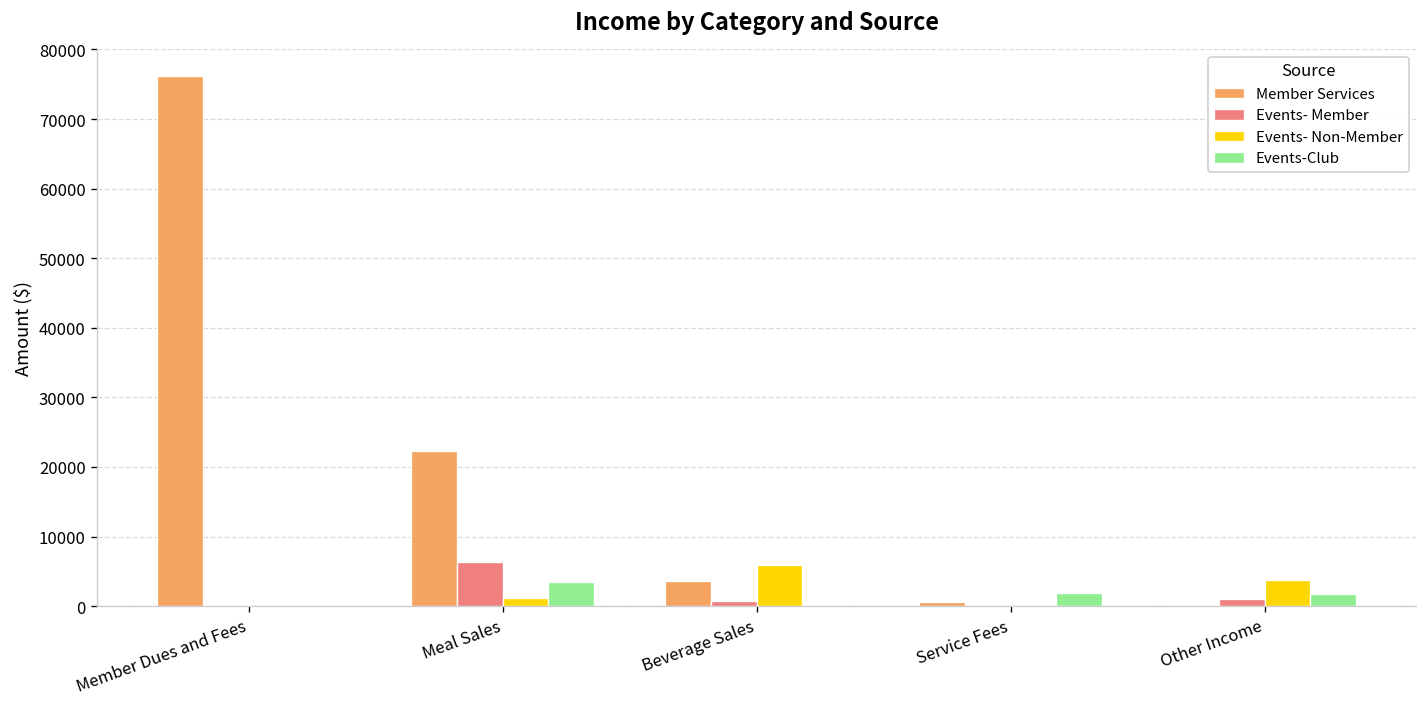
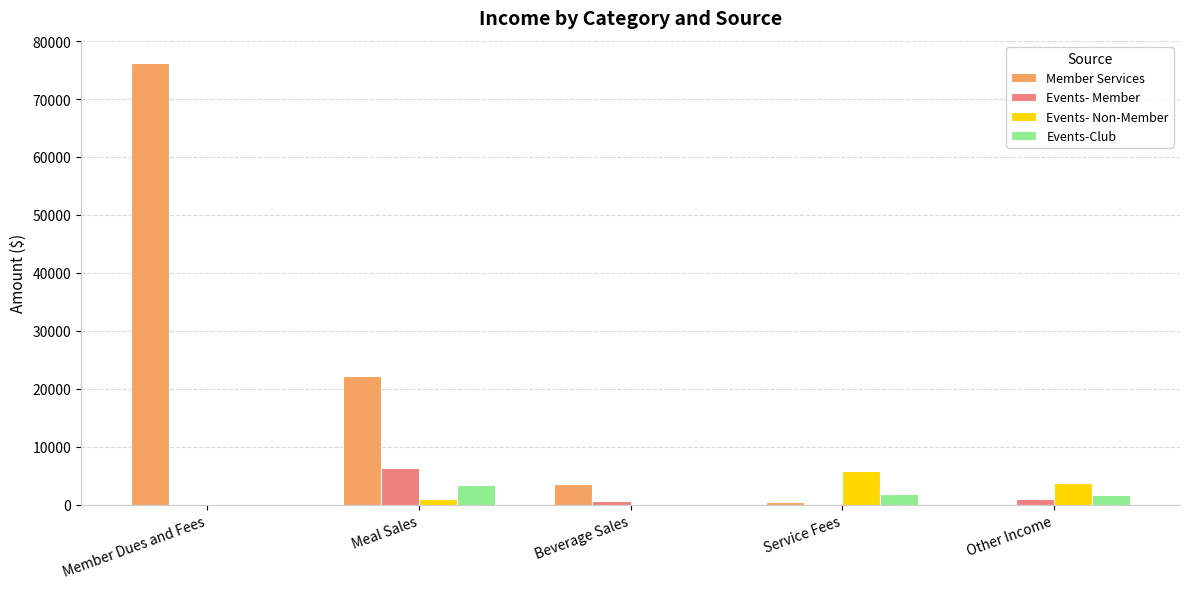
Events- Non-Member, Beverage Sales: 6000 -> 0
Events- Non-Member, Service Fees: 0 -> 6000
